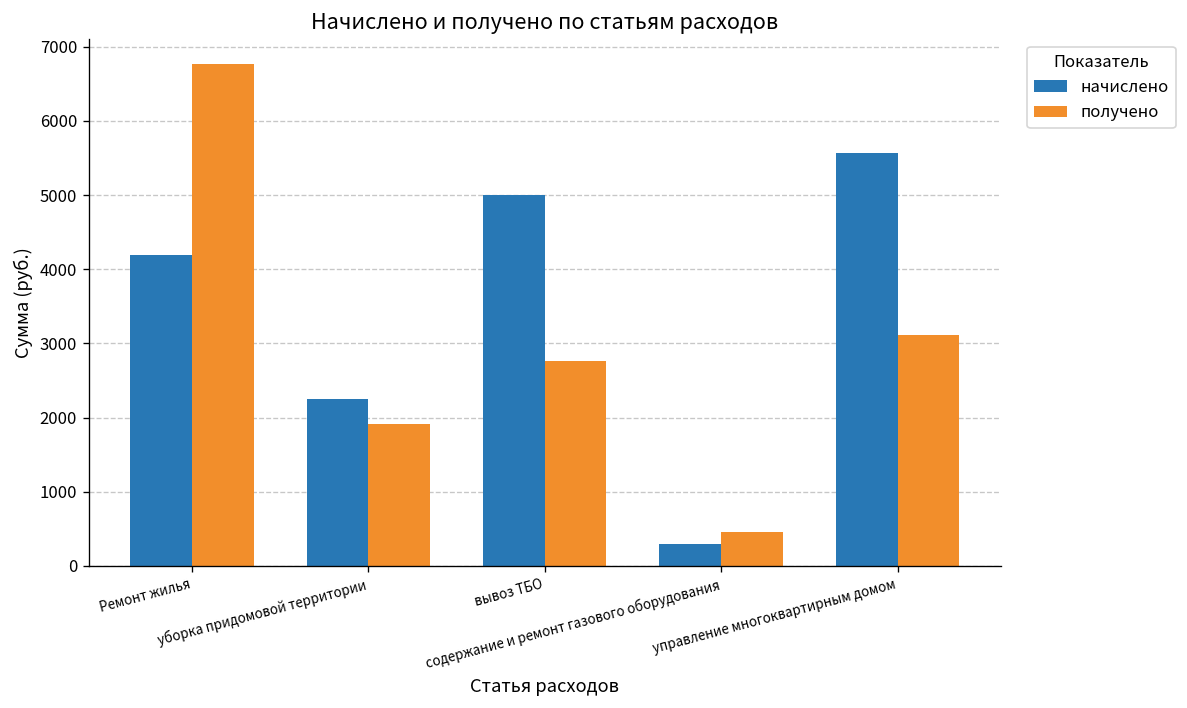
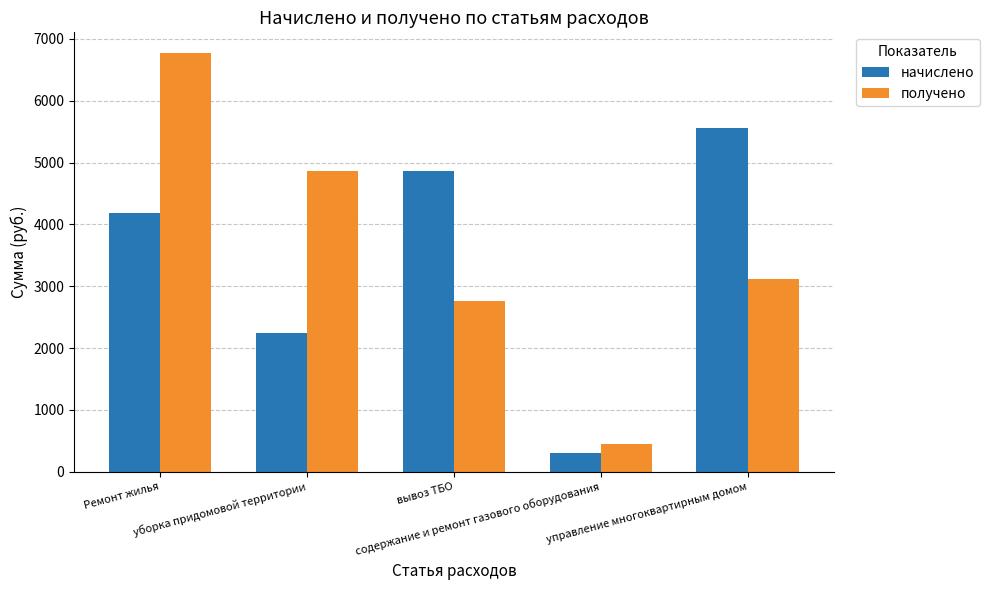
получено, уборка придомовой территории: 1900 -> 4900
начислено, вывоз ТБО: 5000 -> 4900
